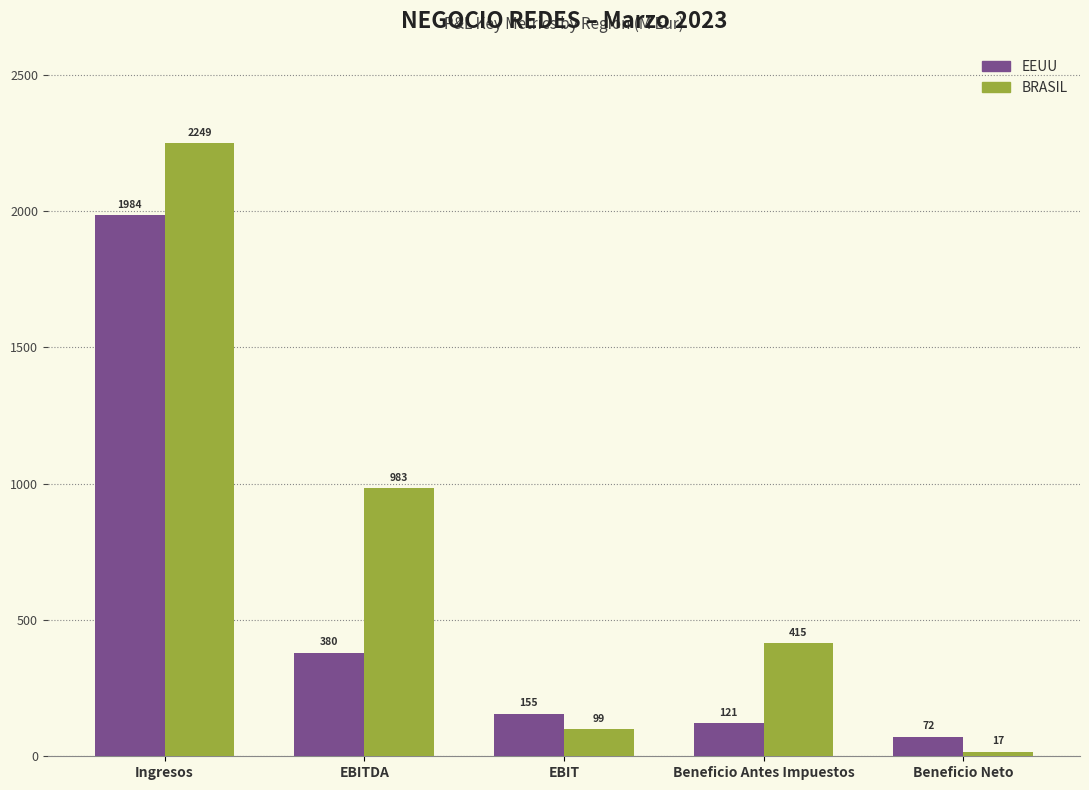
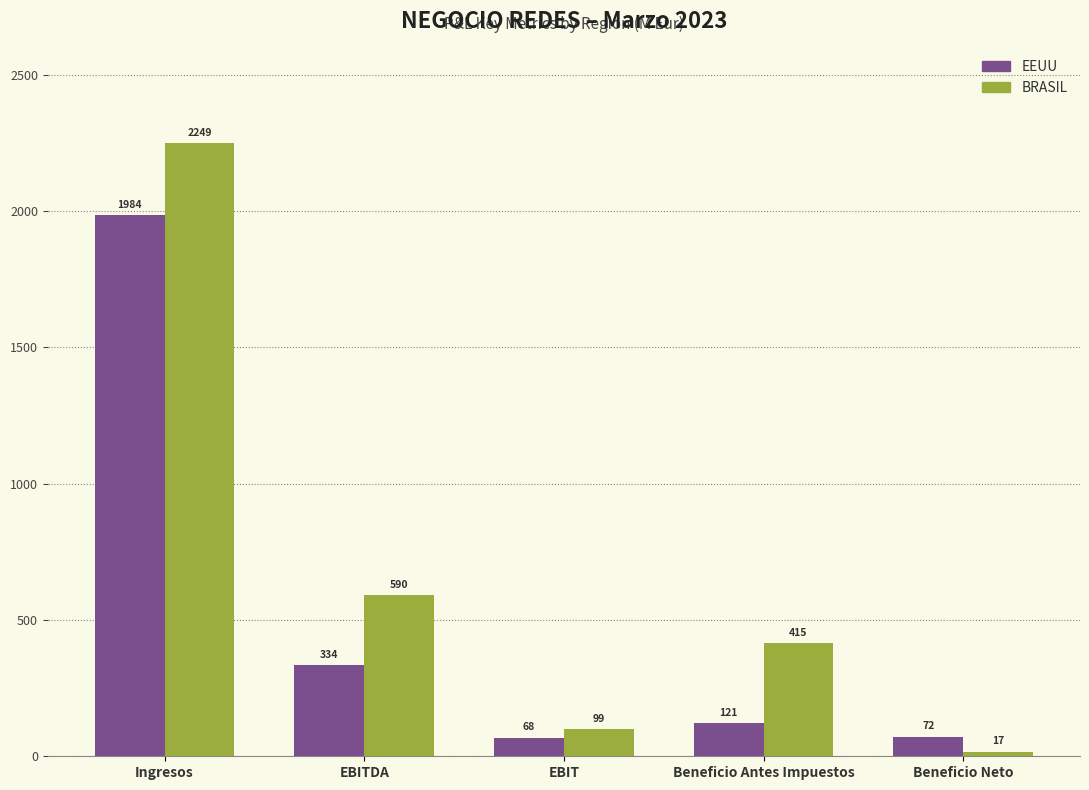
EEUU, EBITDA: 380 -> 334
BRASIL, EBITDA: 983 -> 590
EEUU, EBIT: 155 -> 68
